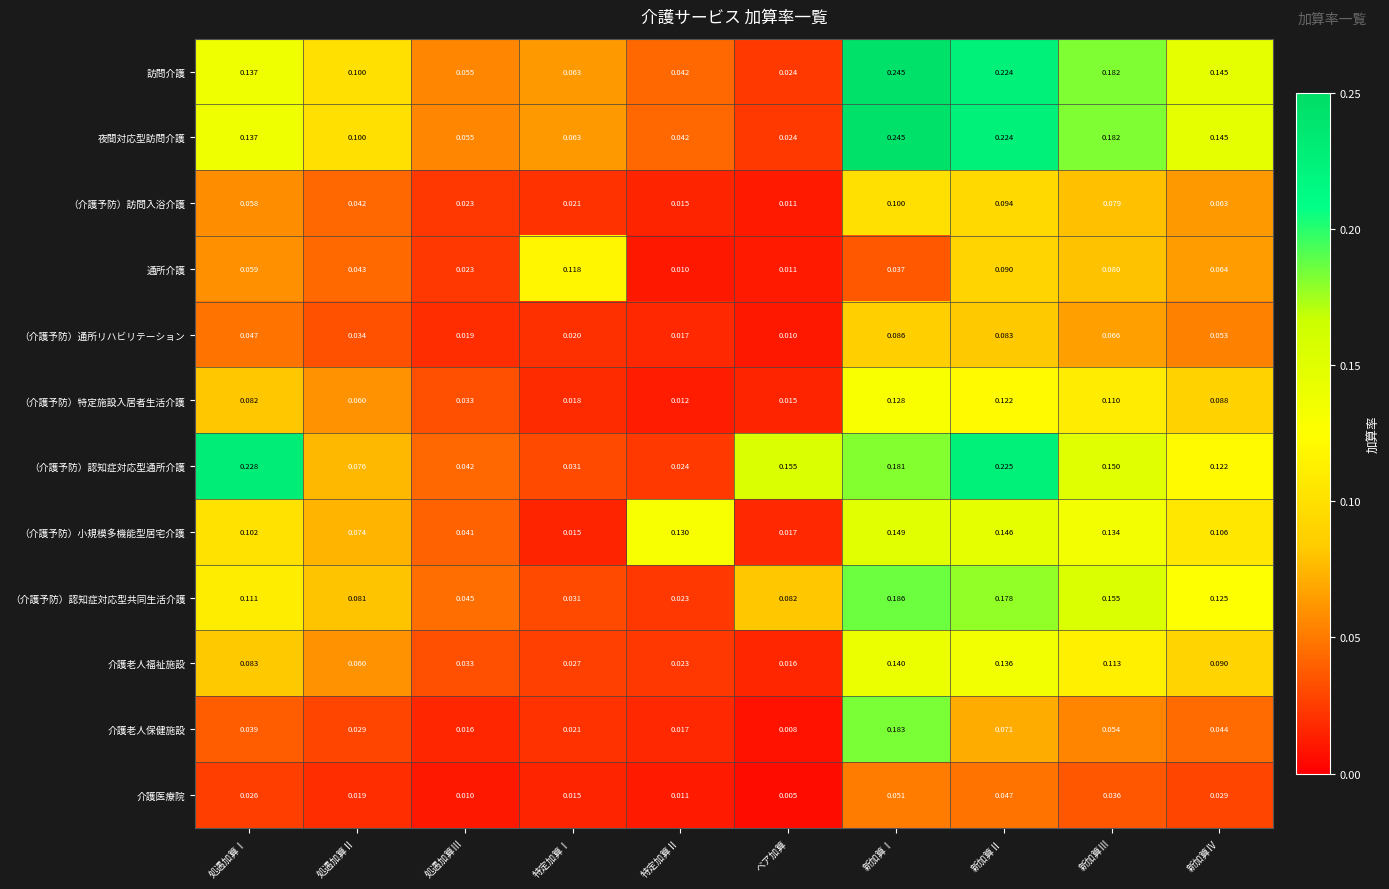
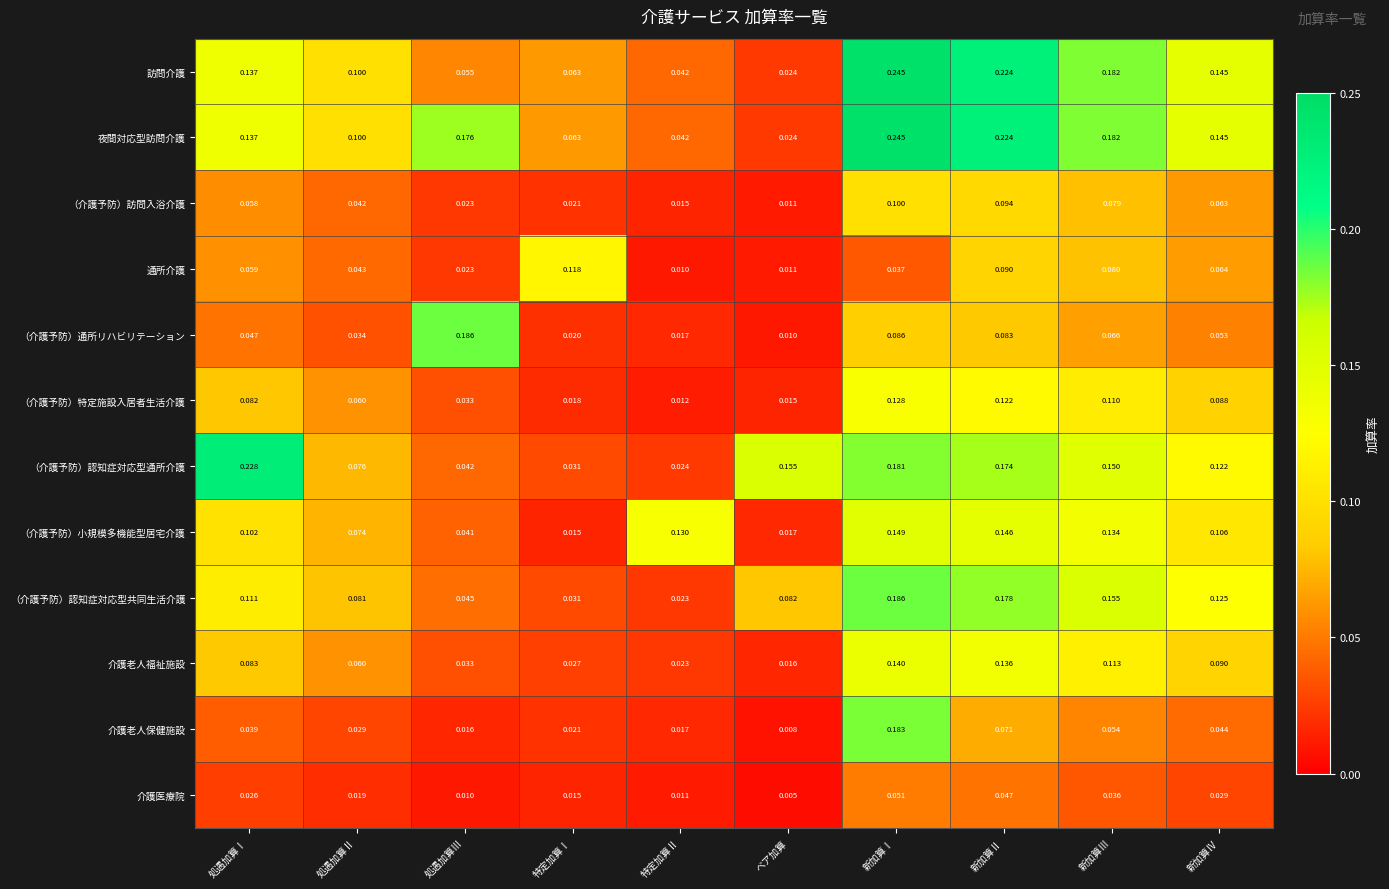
夜間対応型訪問介護, 処遇加算Ⅲ: 0.055 -> 0.176
（介護予防）通所リハビリテーション, 処遇加算Ⅲ: 0.019 -> 0.186
（介護予防）認知症対応型通所介護, 新加算Ⅱ: 0.225 -> 0.174
